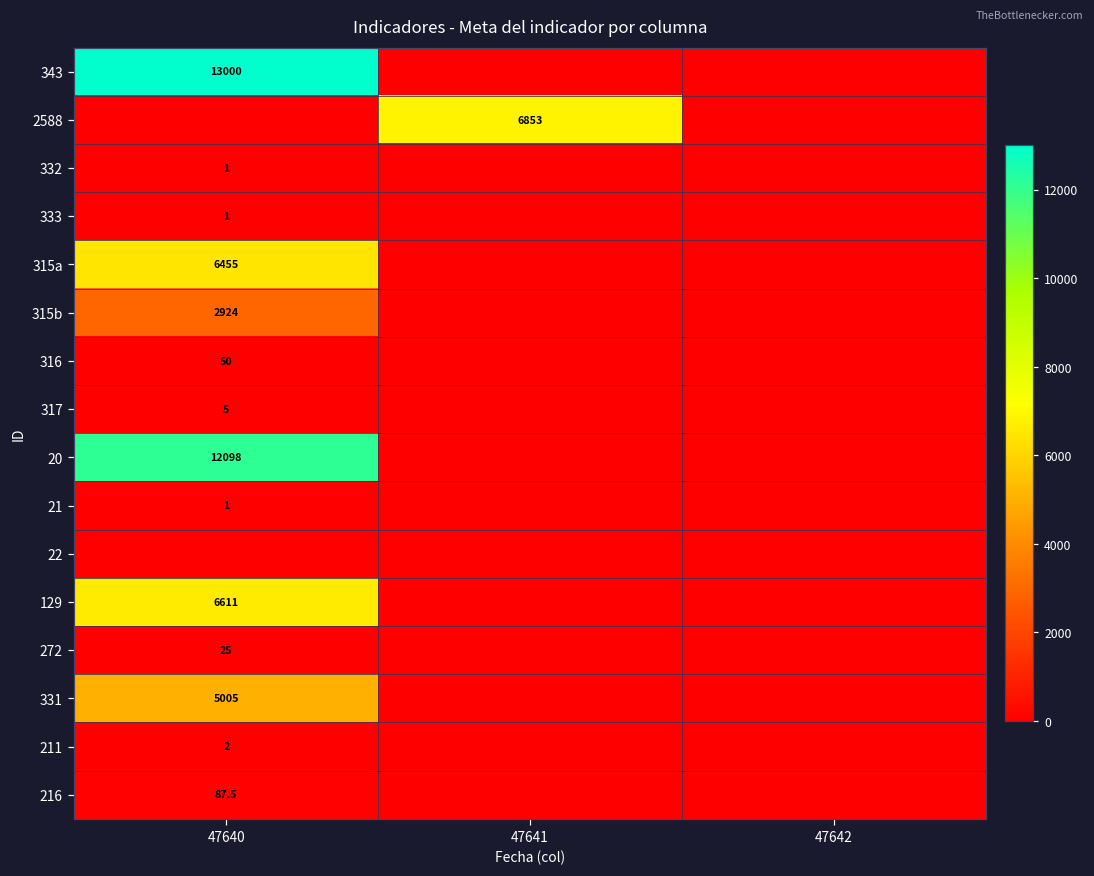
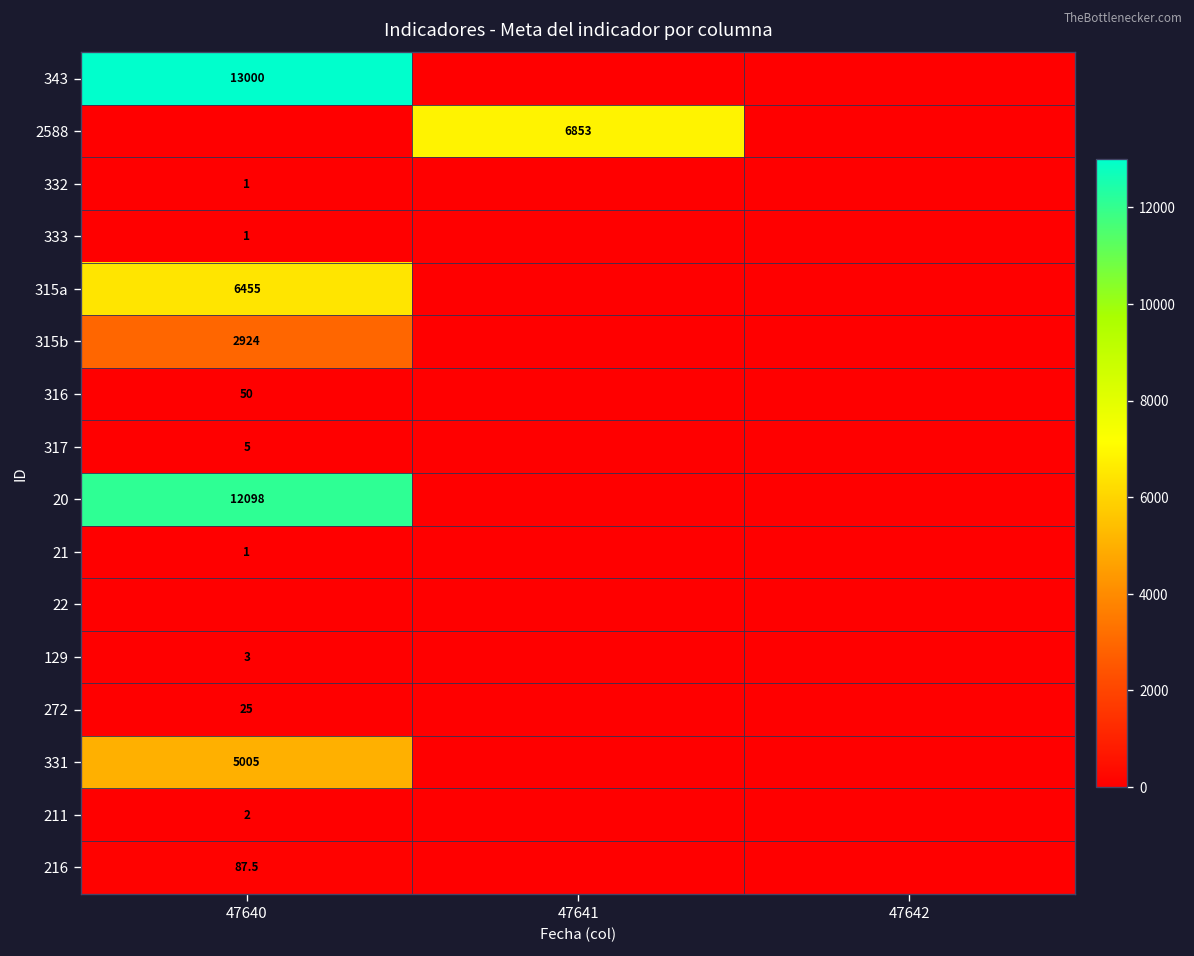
129, 47640: 6611 -> 3
